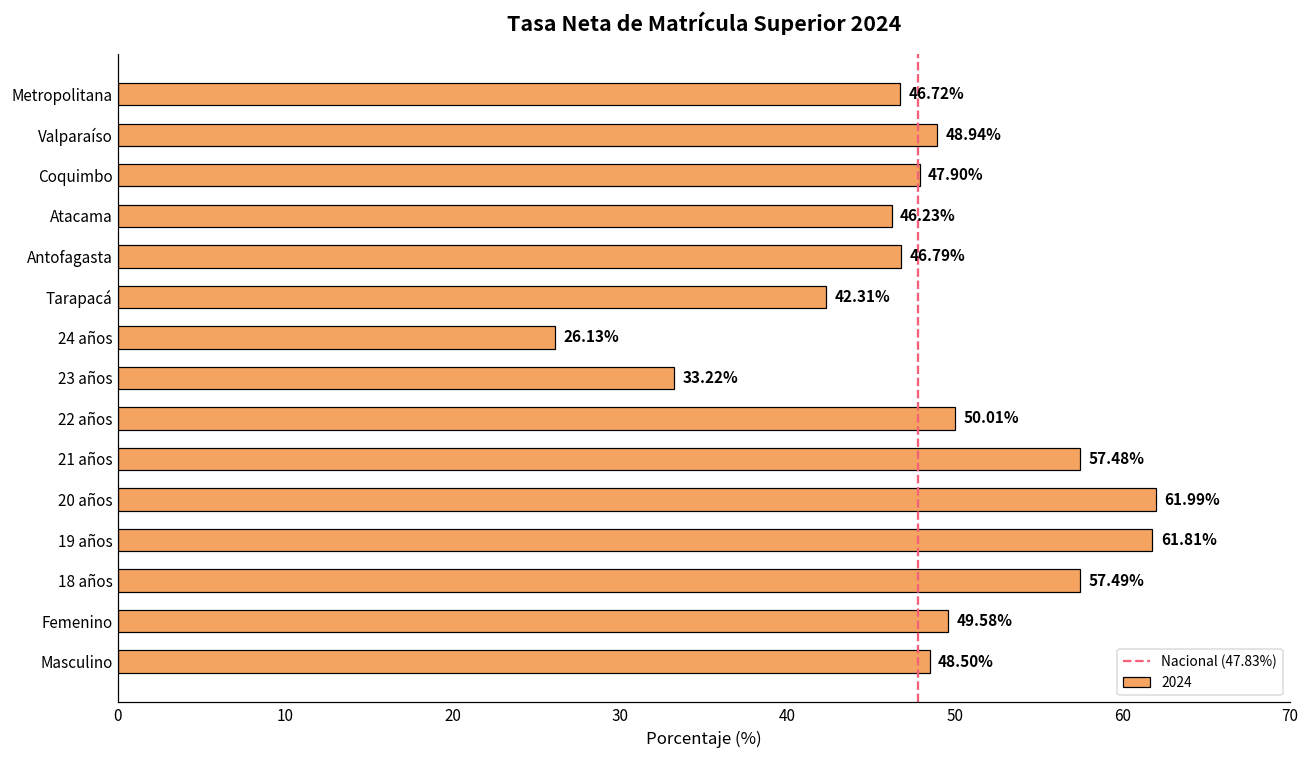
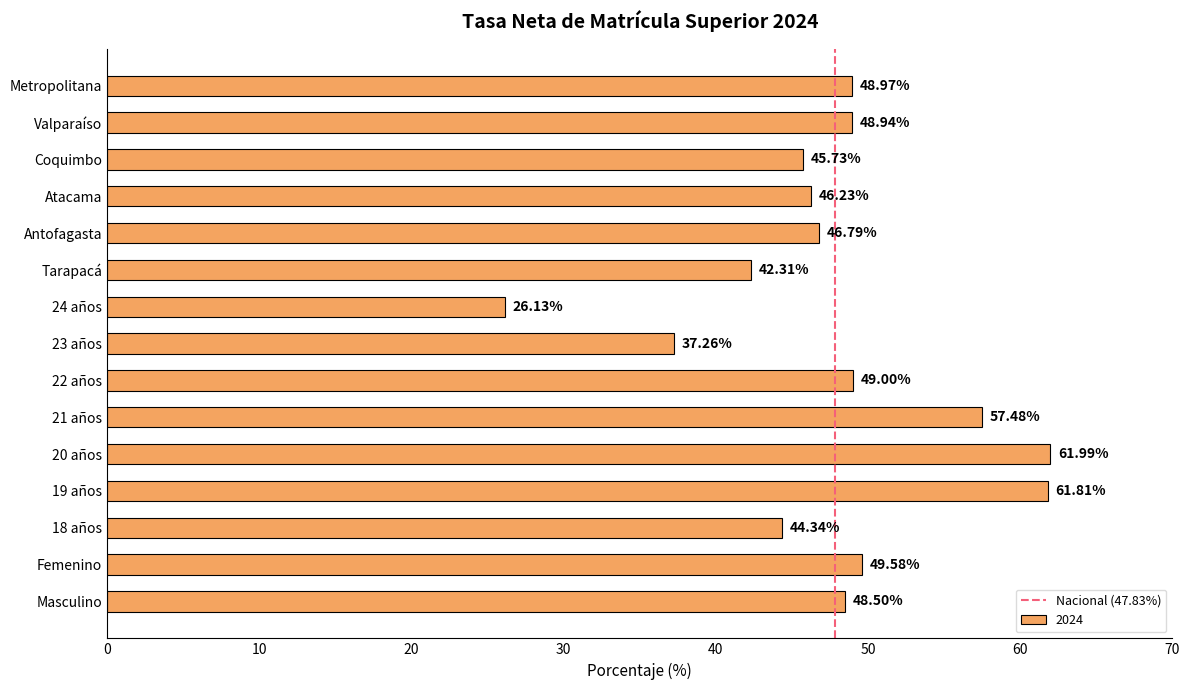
Metropolitana: 46.72% -> 48.97%
Coquimbo: 47.90% -> 45.73%
23 años: 33.22% -> 37.26%
22 años: 50.01% -> 49.00%
18 años: 57.49% -> 44.34%
